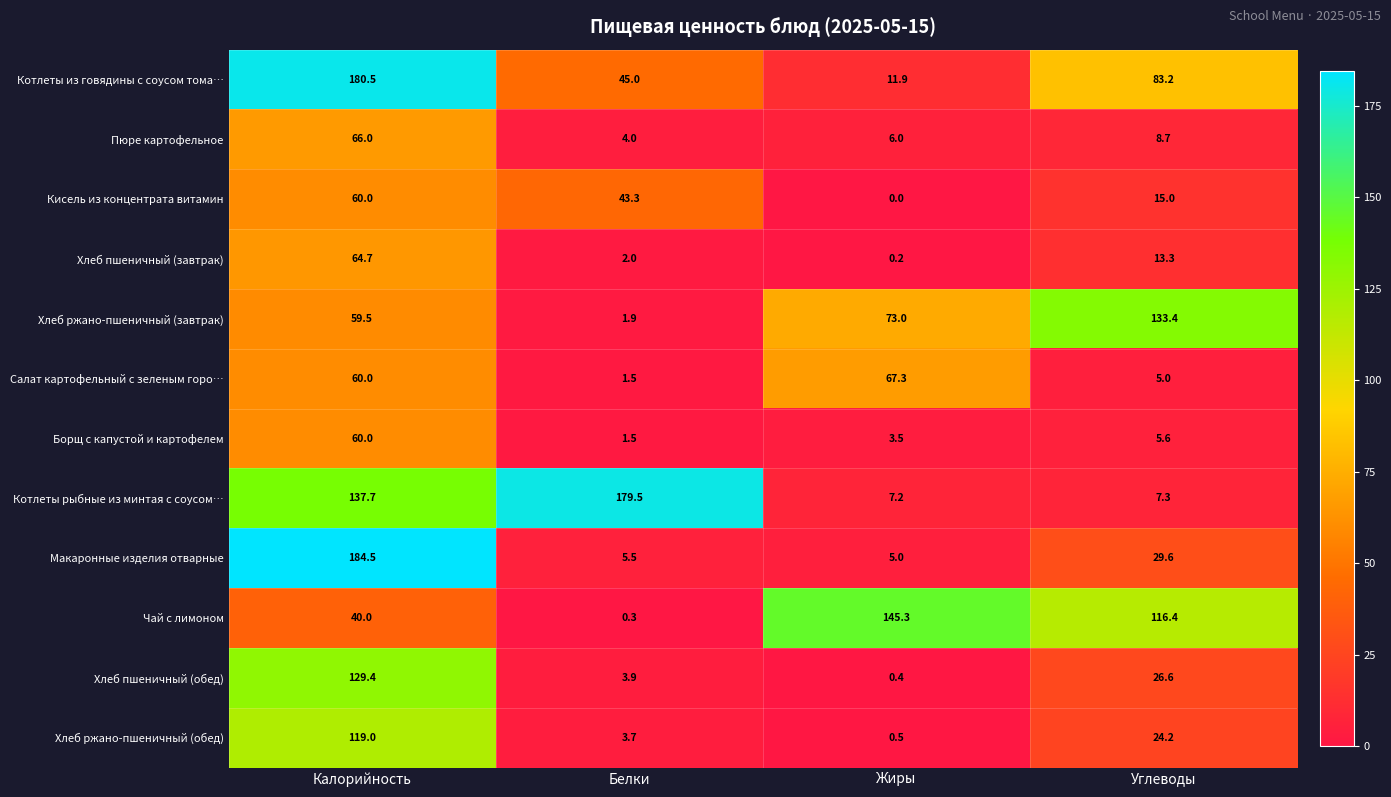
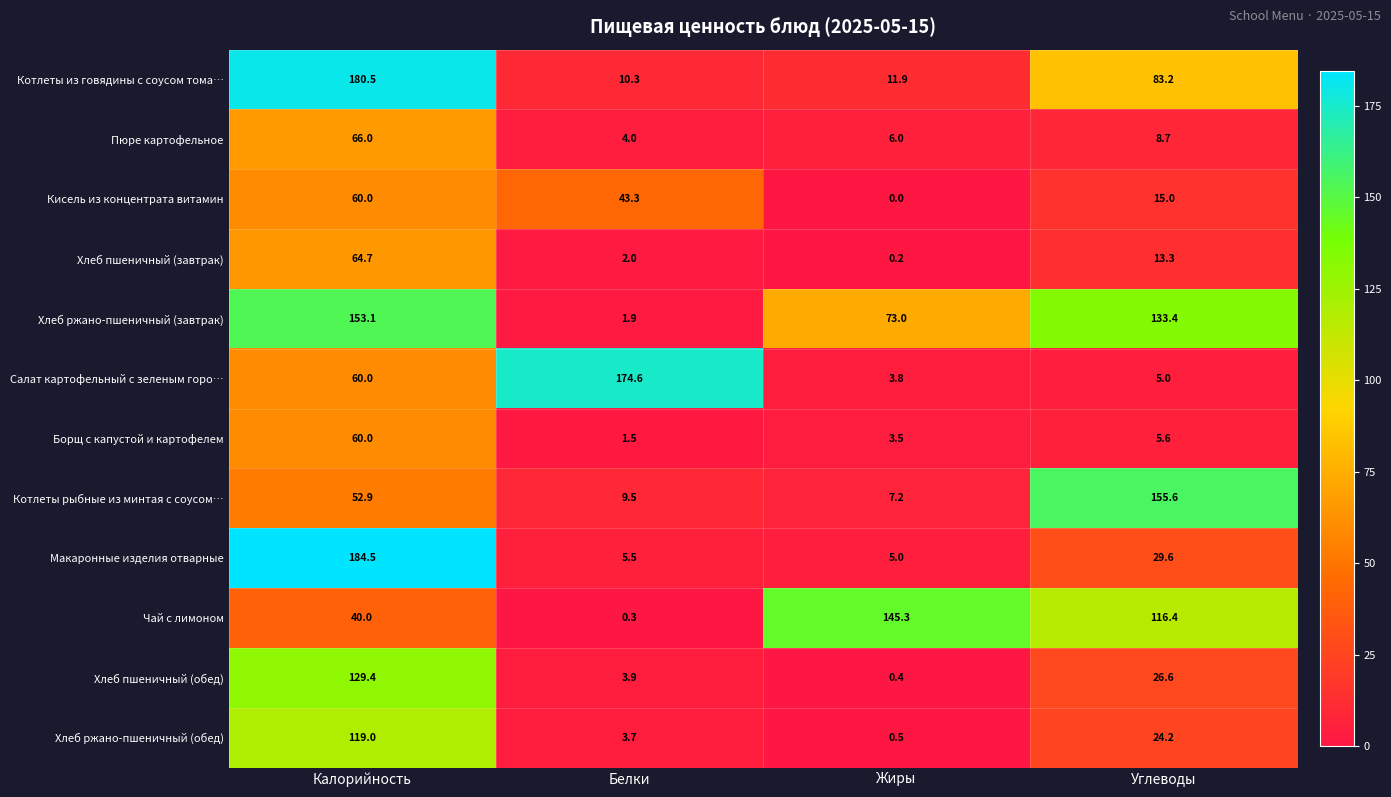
Котлеты из говядины с соусом тома…, Белки: 45.0 -> 10.3
Хлеб ржано-пшеничный (завтрак), Калорийность: 59.5 -> 153.1
Салат картофельный с зеленым горо…, Белки: 1.5 -> 174.6
Салат картофельный с зеленым горо…, Жиры: 67.3 -> 3.8
Котлеты рыбные из минтая с соусом…, Калорийность: 137.7 -> 52.9
Котлеты рыбные из минтая с соусом…, Белки: 179.5 -> 9.5
Котлеты рыбные из минтая с соусом…, Углеводы: 7.3 -> 155.6
